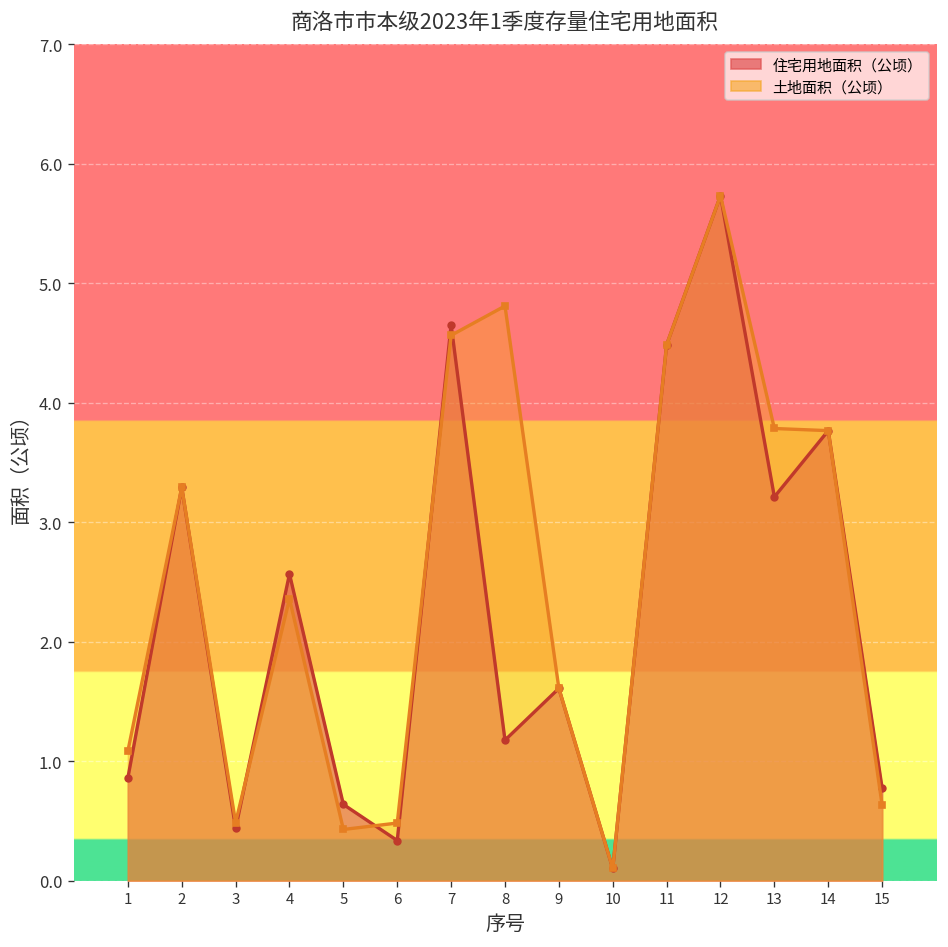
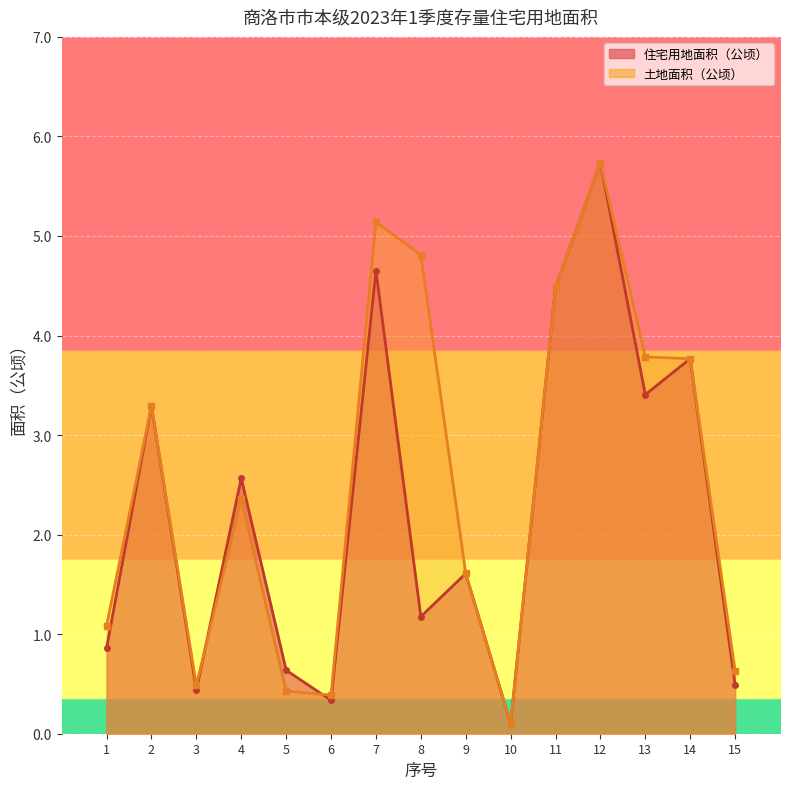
土地面积（公顷）, 6: 0.5 -> 0.4
土地面积（公顷）, 7: 4.6 -> 5.1
住宅用地面积（公顷）, 13: 3.2 -> 3.4
住宅用地面积（公顷）, 15: 0.8 -> 0.5
